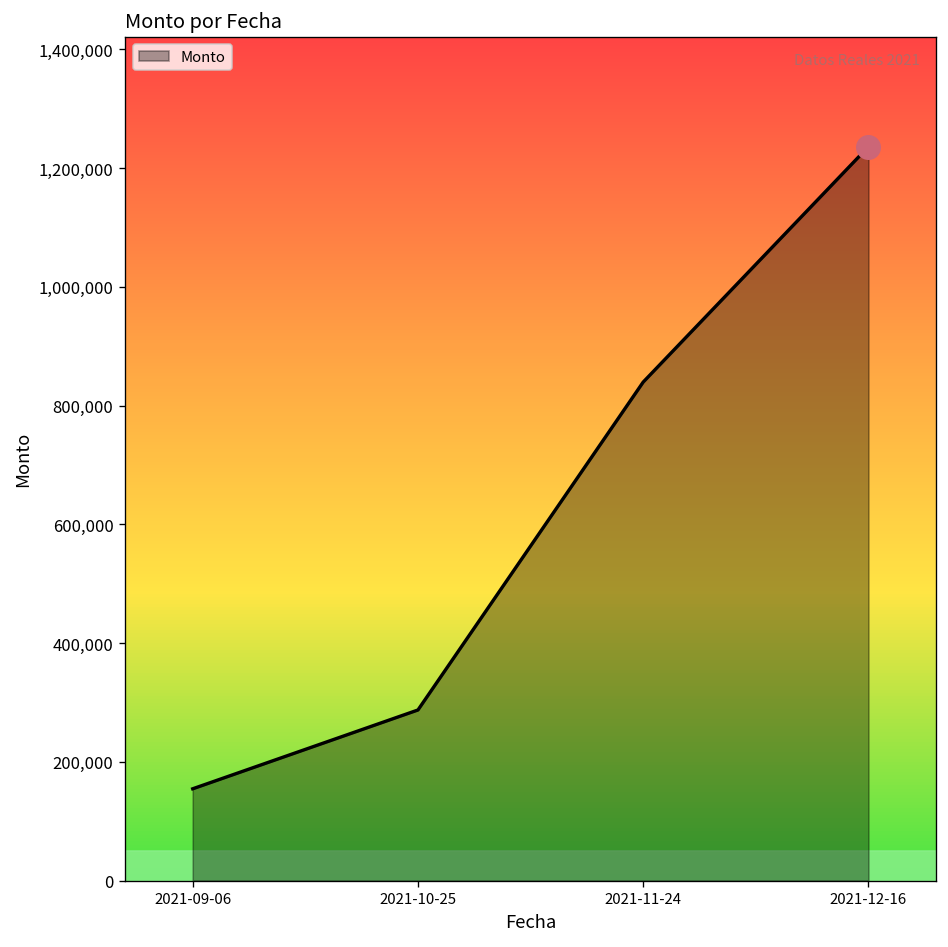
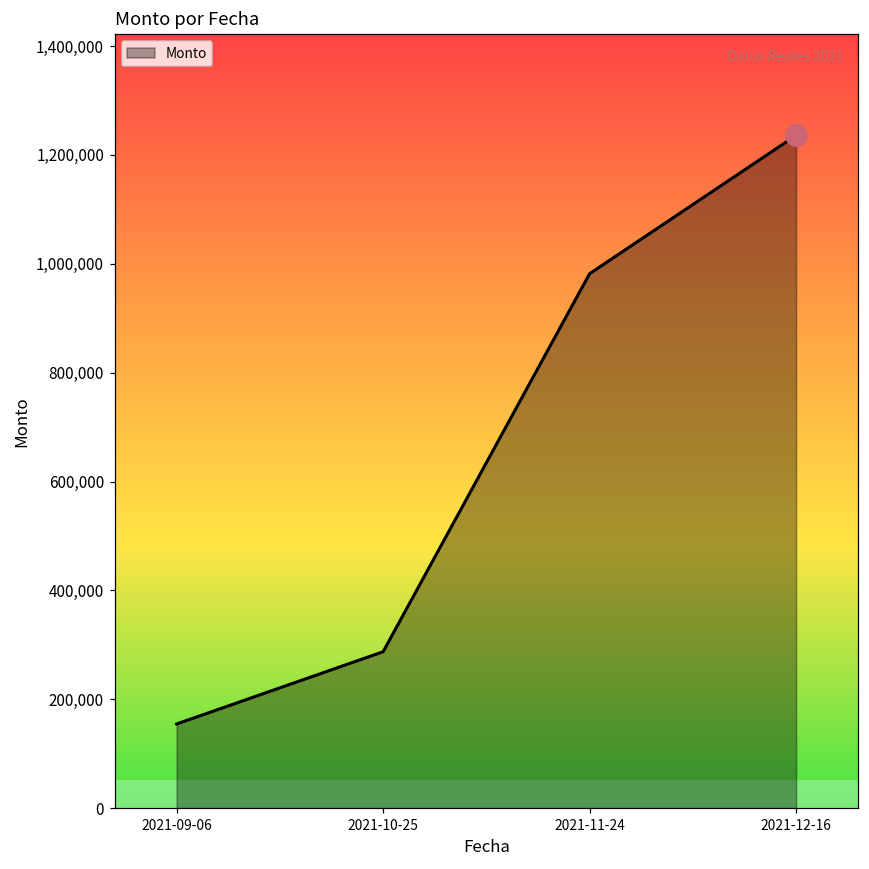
Monto, 2021-11-24: 840,000 -> 980,000
